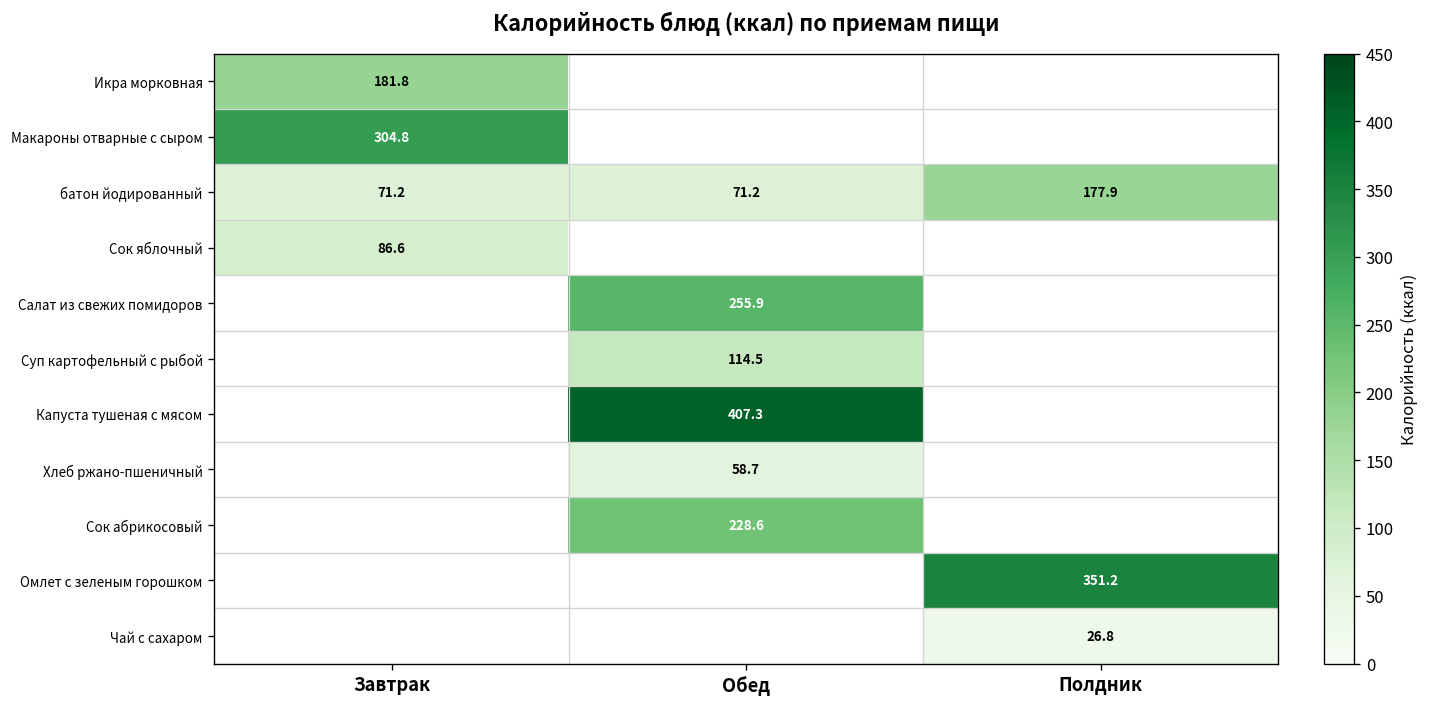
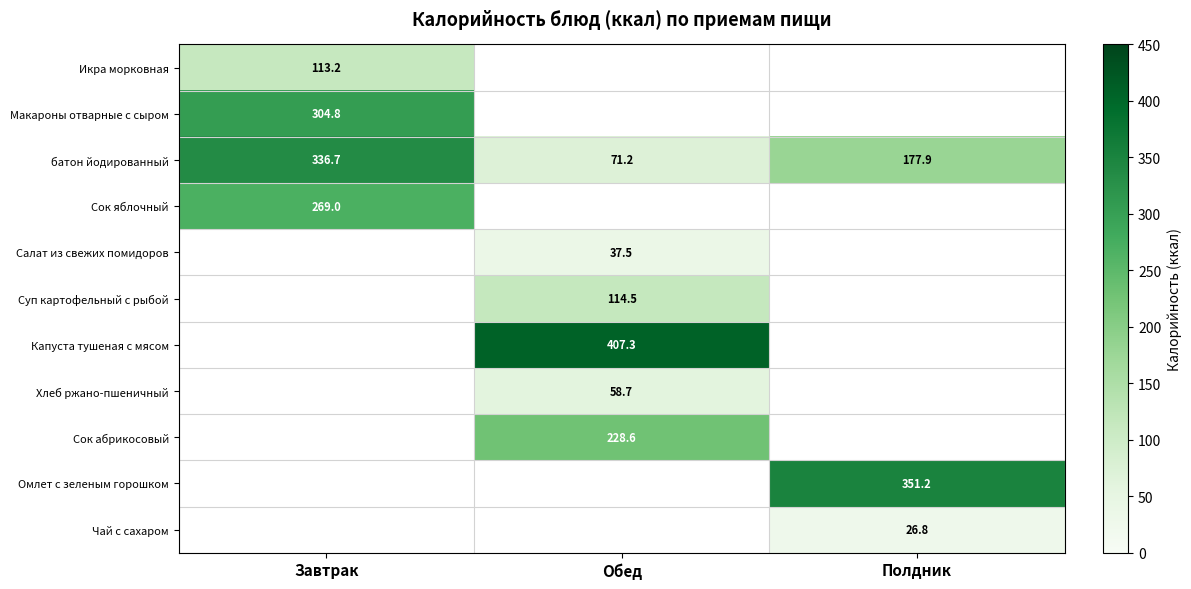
Икра морковная, Завтрак: 181.8 -> 113.2
батон йодированный, Завтрак: 71.2 -> 336.7
Сок яблочный, Завтрак: 86.6 -> 269.0
Салат из свежих помидоров, Обед: 255.9 -> 37.5
